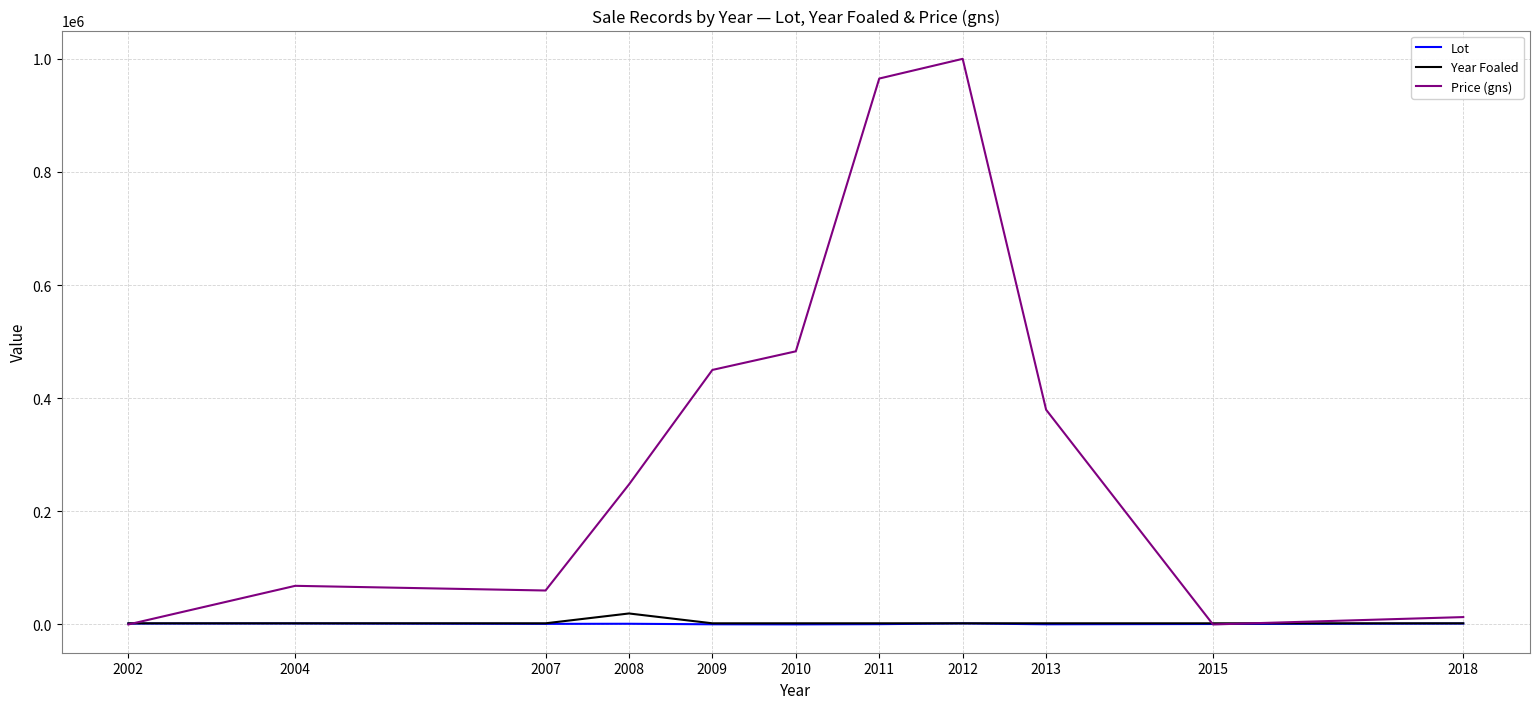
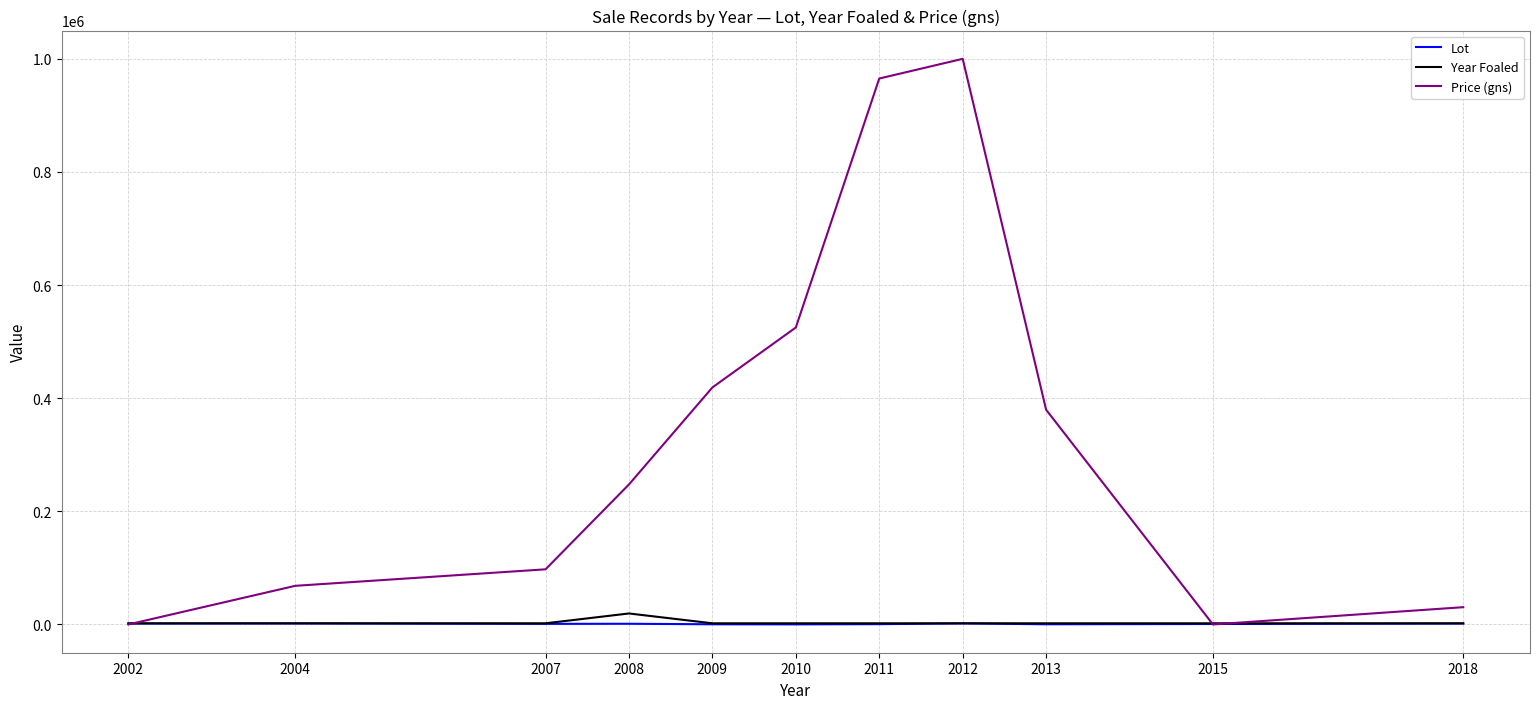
Price (gns), 2007: 60000 -> 100000
Price (gns), 2009: 450000 -> 420000
Price (gns), 2010: 480000 -> 530000
Price (gns), 2018: 10000 -> 30000
